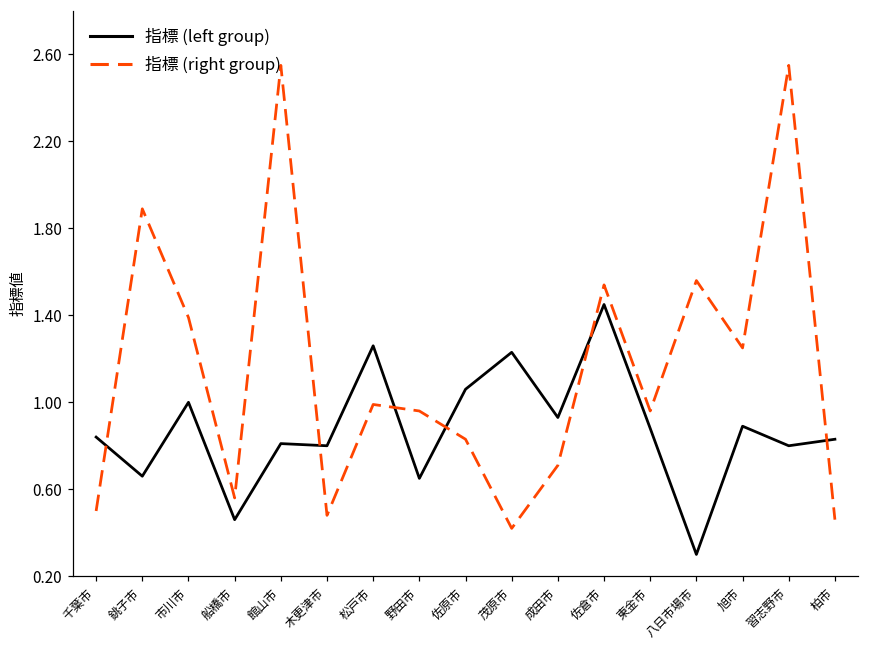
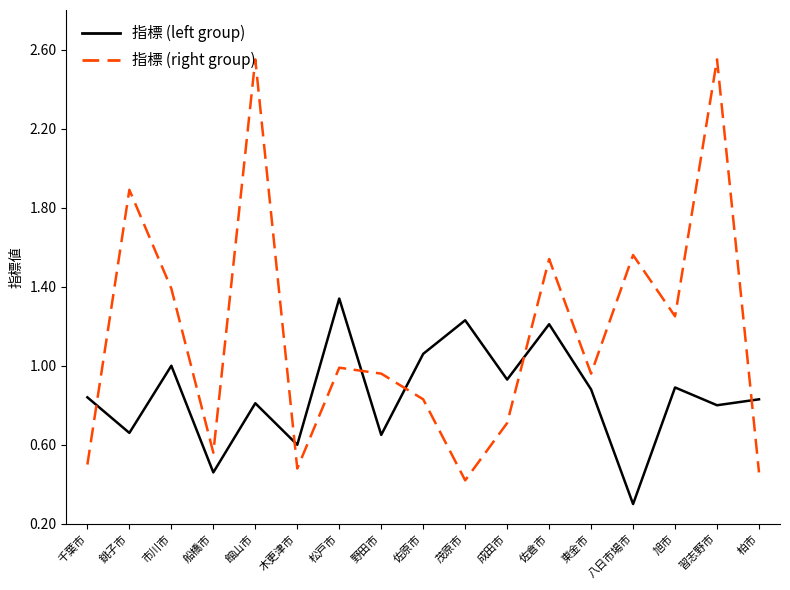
指標 (left group), 木更津市: 0.8 -> 0.6
指標 (left group), 松戸市: 1.26 -> 1.34
指標 (left group), 佐倉市: 1.45 -> 1.21
